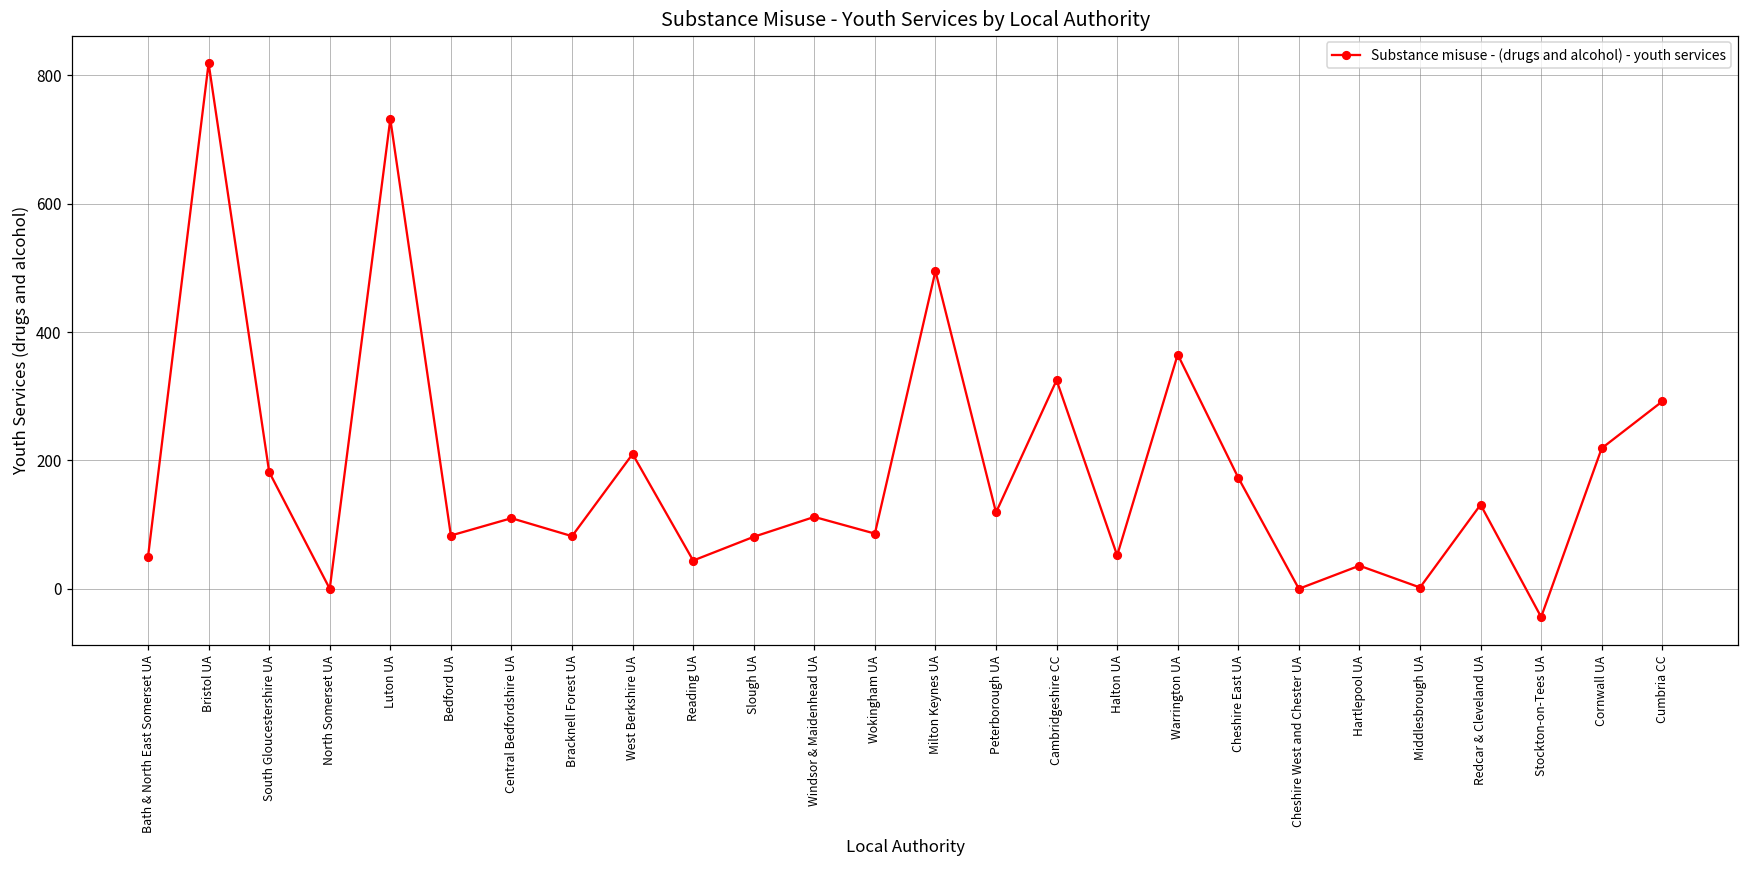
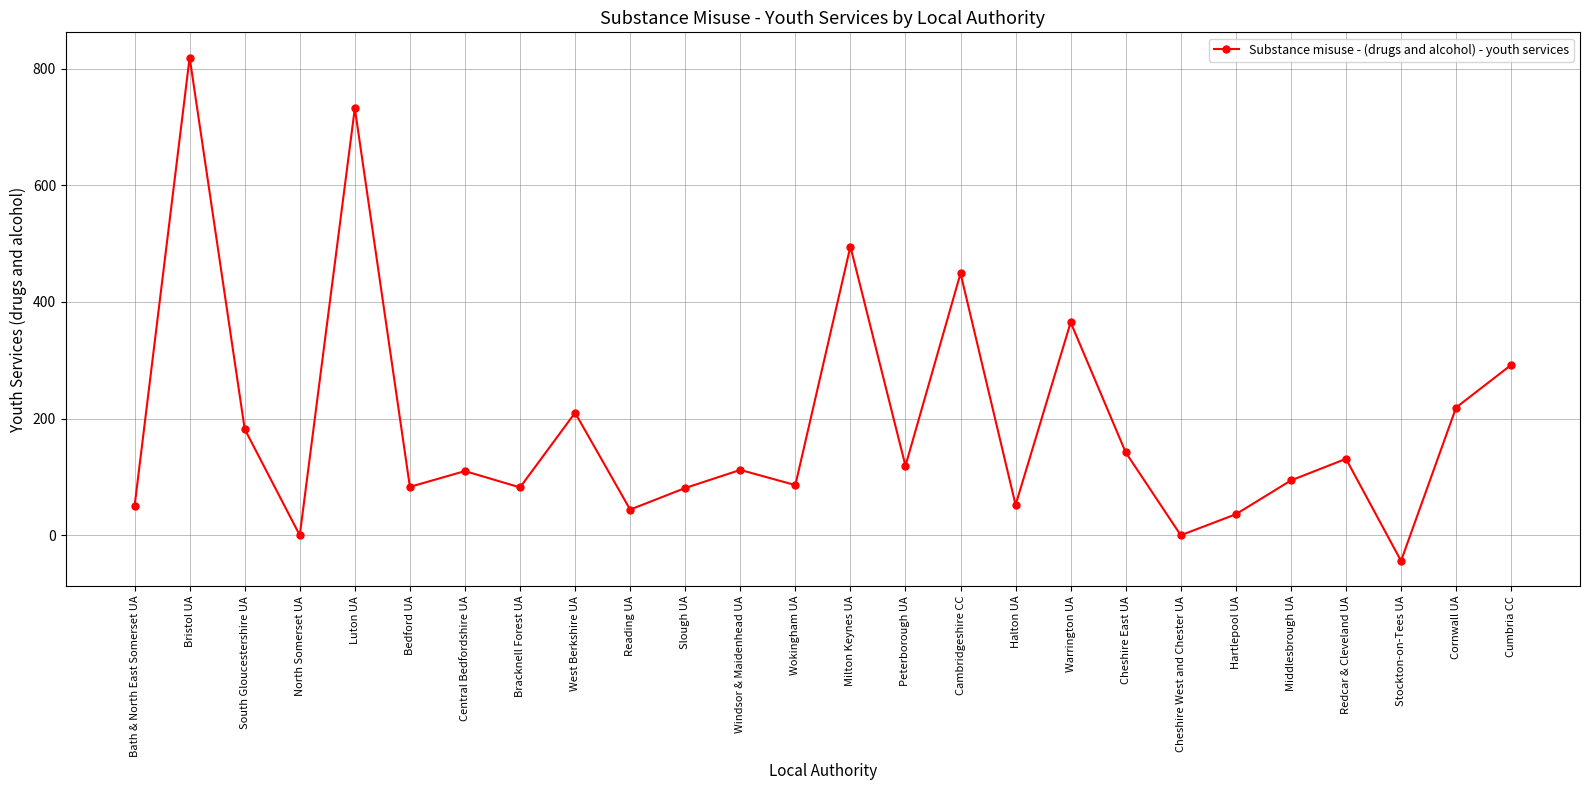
Cambridgeshire CC: 330 -> 450
Cheshire East UA: 170 -> 140
Middlesbrough UA: 0 -> 90
